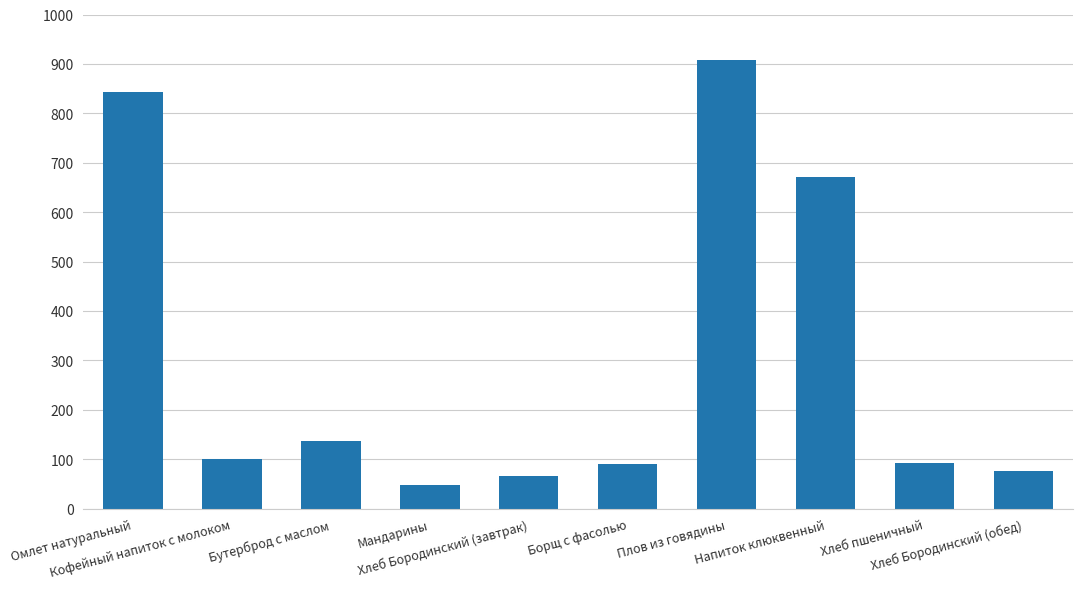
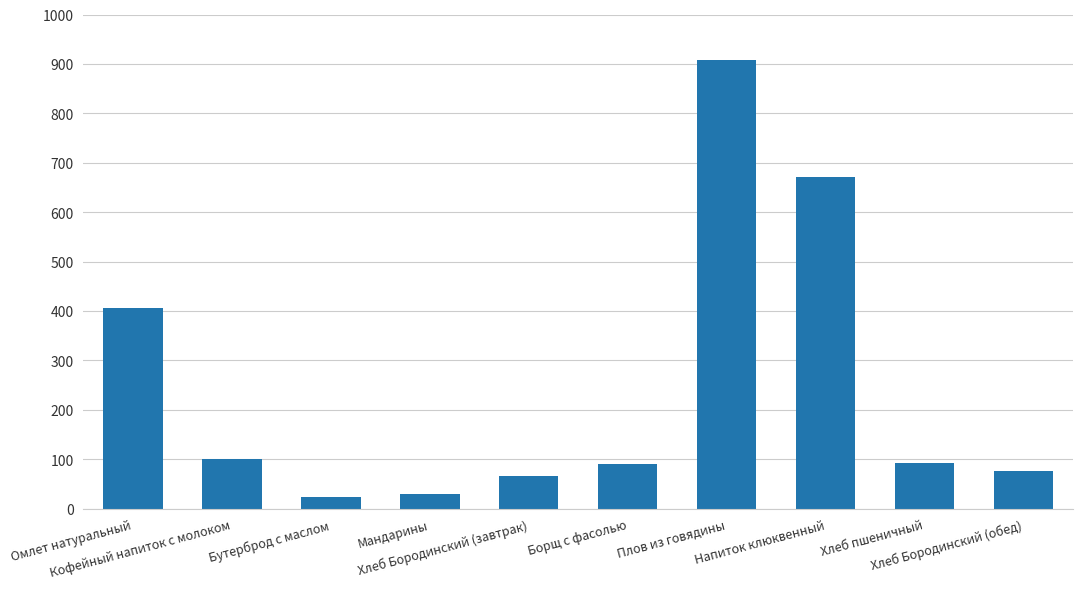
Омлет натуральный: 840 -> 410
Бутерброд с маслом: 140 -> 20
Мандарины: 50 -> 30
